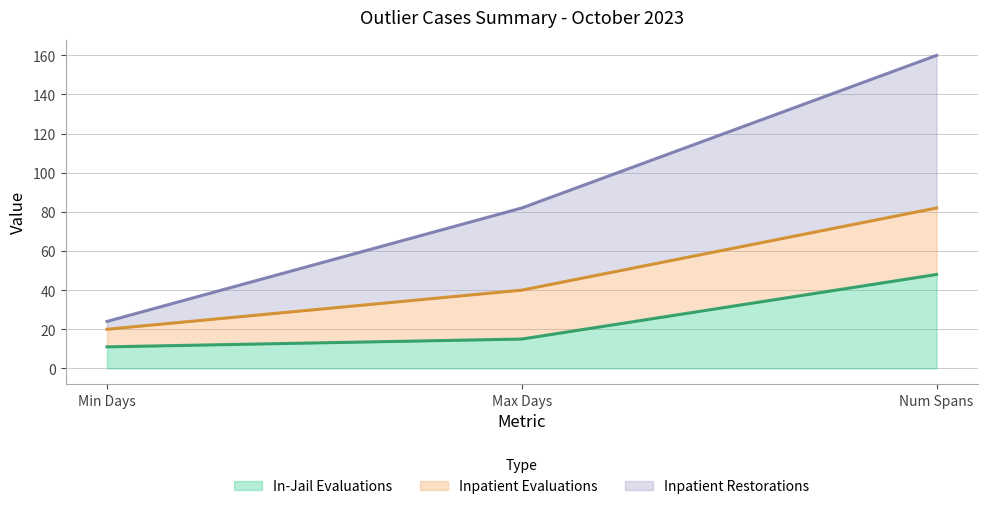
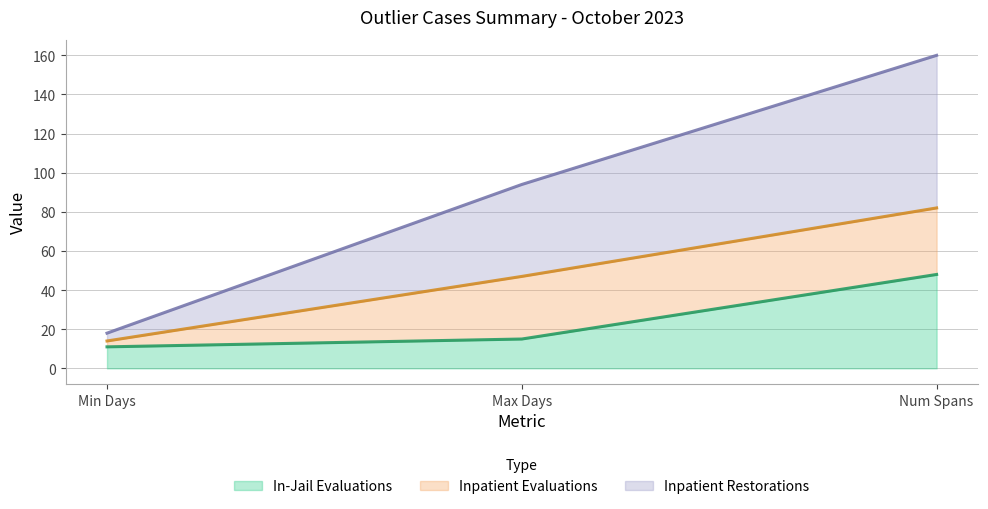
Inpatient Evaluations, Min Days: 9 -> 3
Inpatient Evaluations, Max Days: 25 -> 32
Inpatient Restorations, Max Days: 42 -> 47
